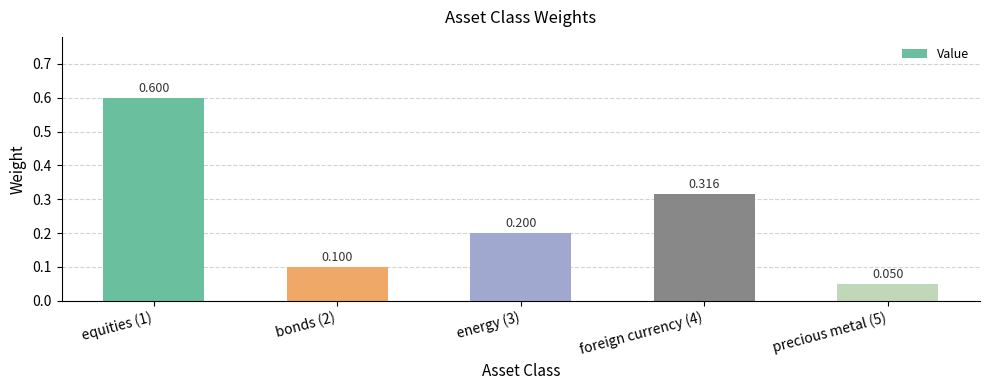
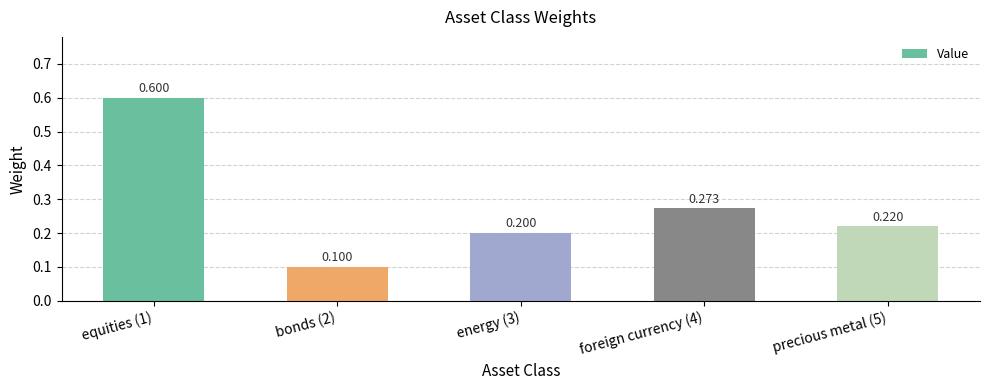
foreign currency (4): 0.316 -> 0.273
precious metal (5): 0.050 -> 0.220
